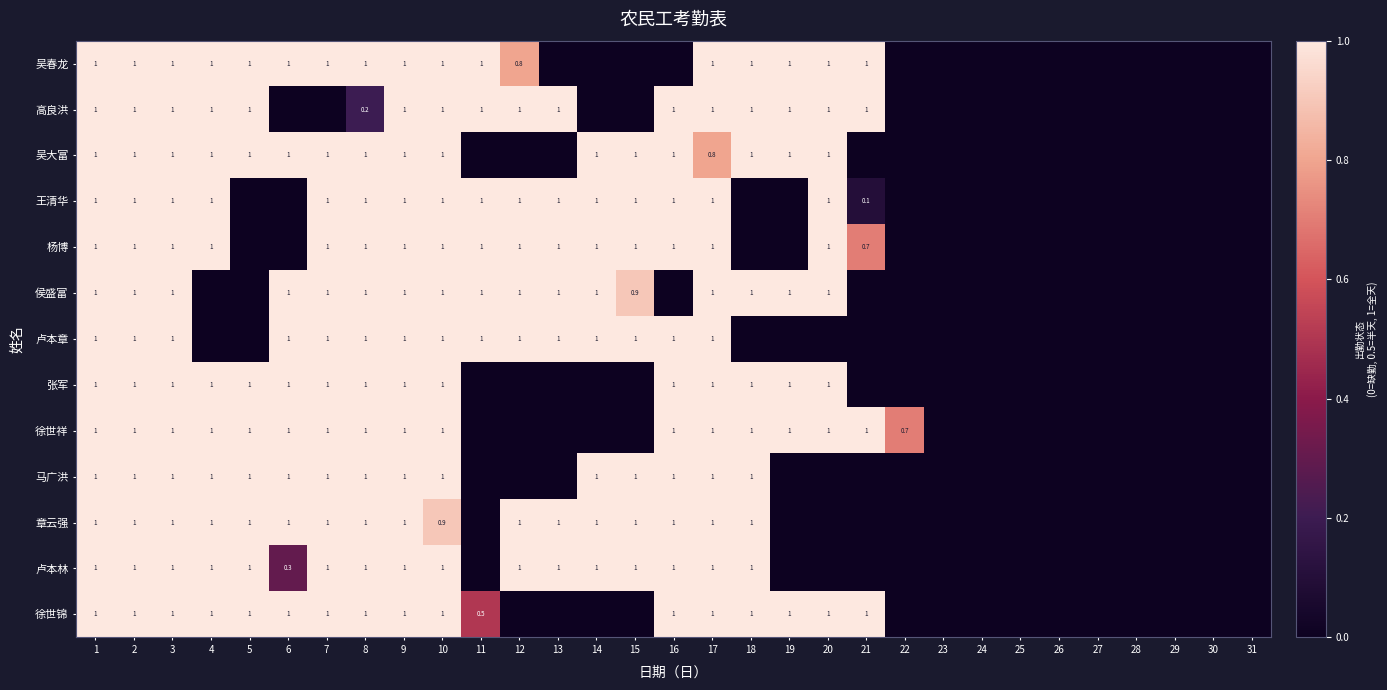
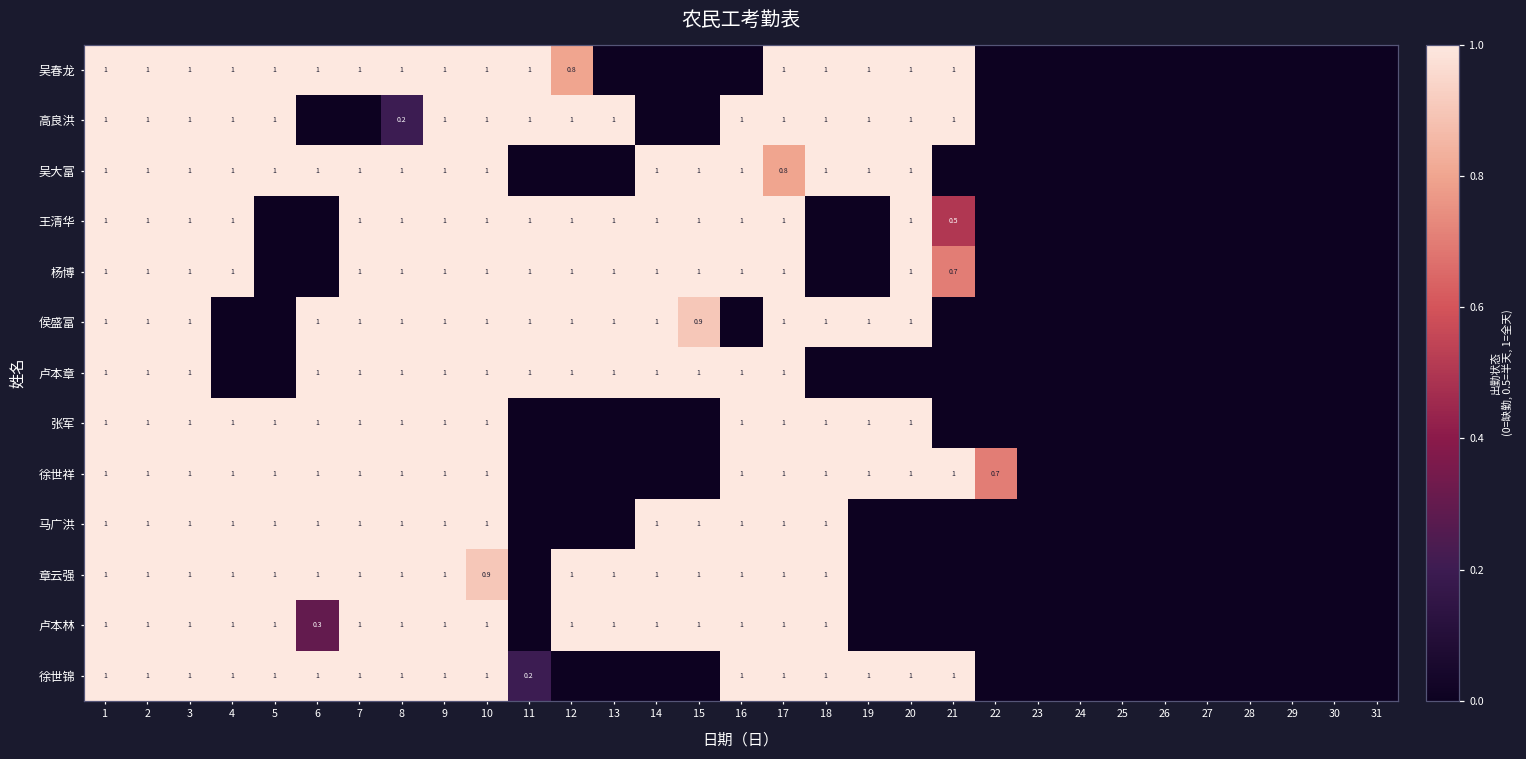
王清华, 21: 0.1 -> 0.5
徐世锦, 11: 0.5 -> 0.2
